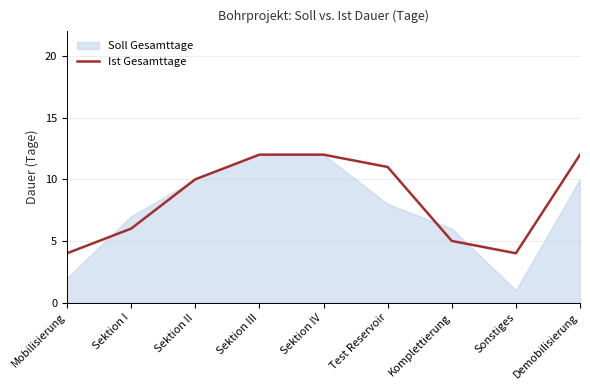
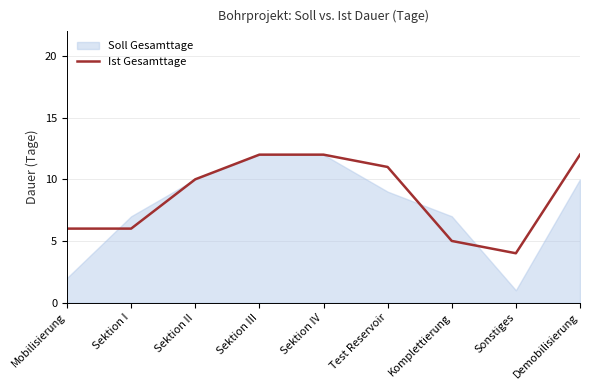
Ist Gesamttage, Mobilisierung: 4 -> 6
Soll Gesamttage, Test Reservoir: 8 -> 9
Soll Gesamttage, Komplettierung: 6 -> 7
